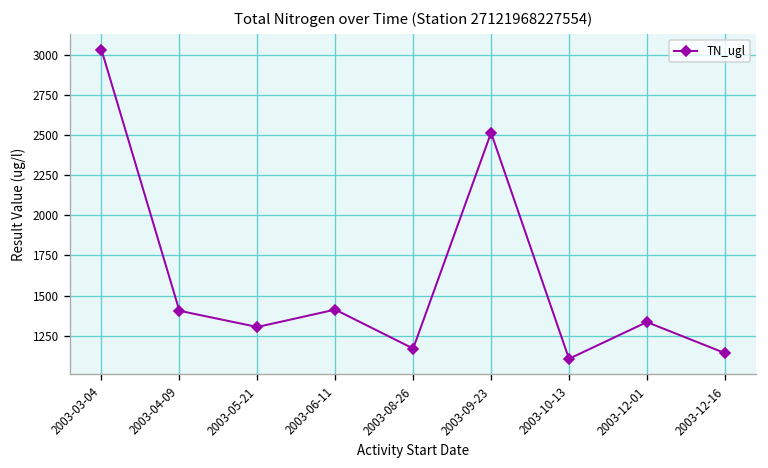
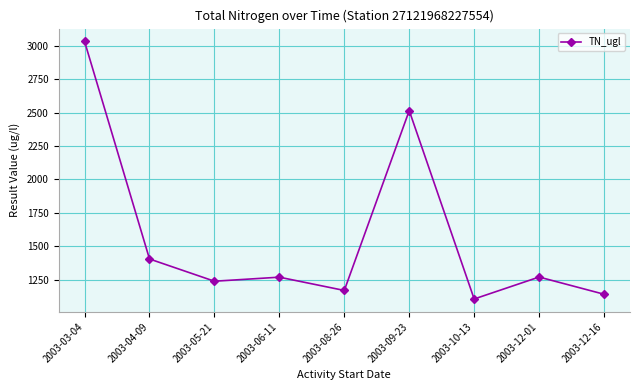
2003-05-21: 1300 -> 1240
2003-06-11: 1410 -> 1270
2003-12-01: 1330 -> 1270
